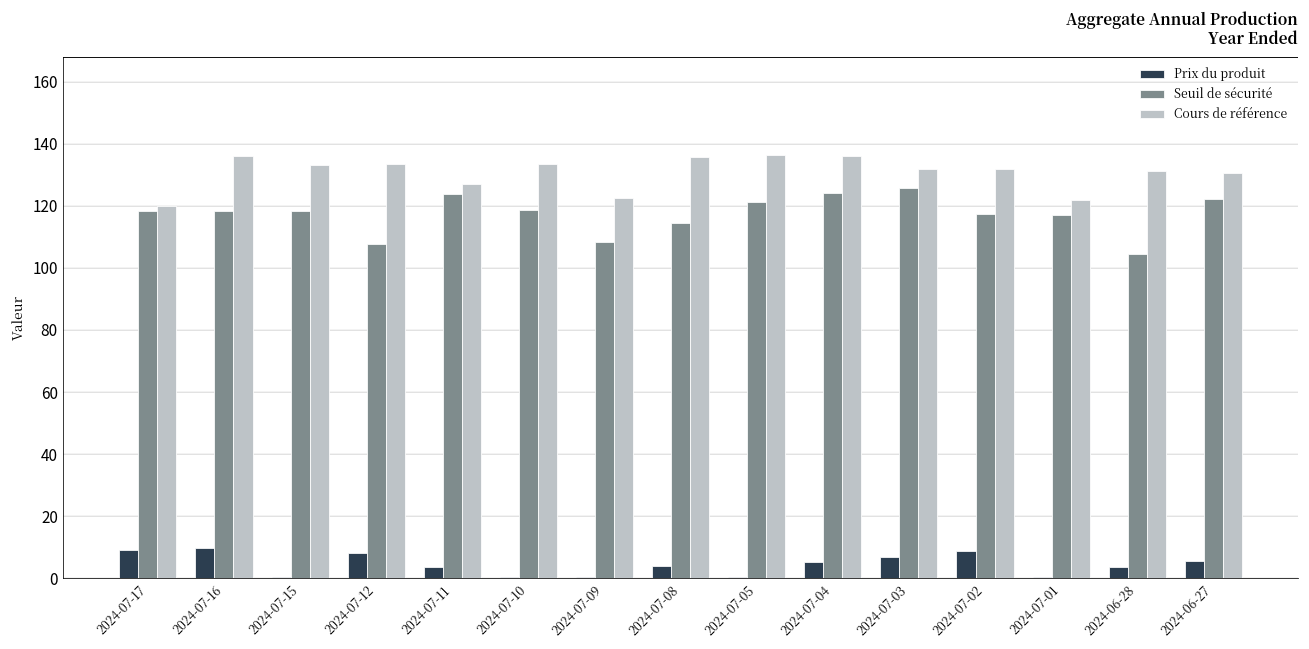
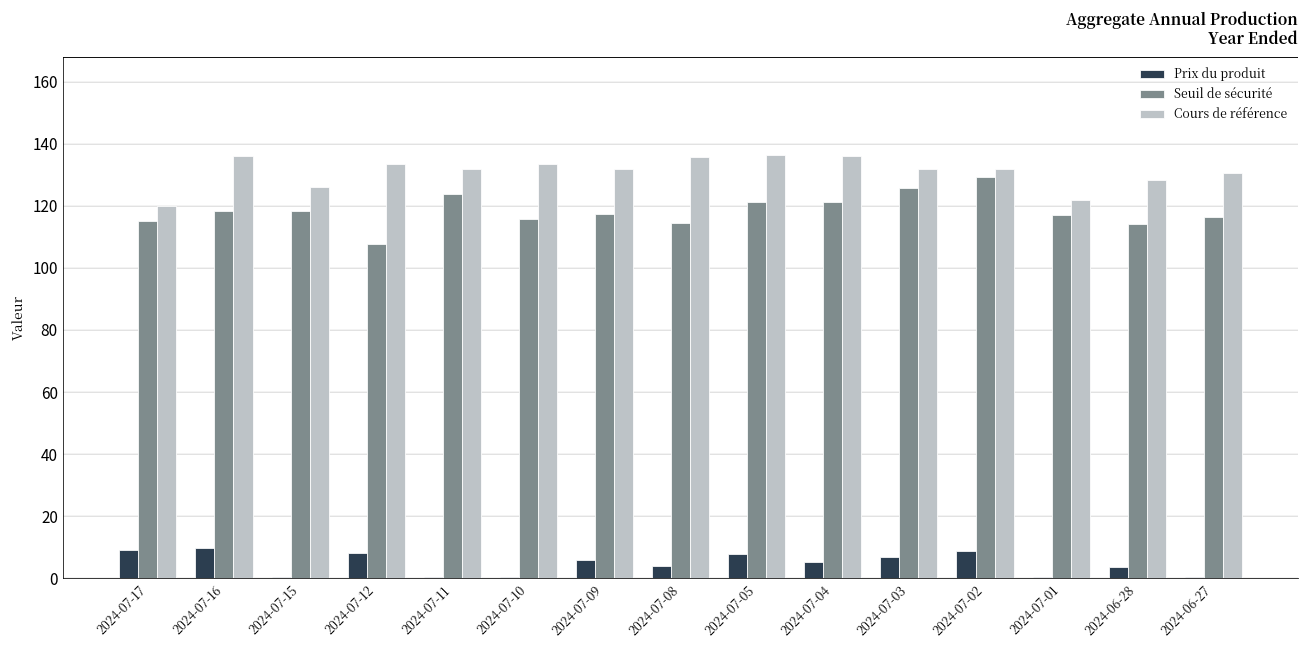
Seuil de sécurité, 2024-07-17: 118 -> 115
Cours de référence, 2024-07-15: 133 -> 126
Prix du produit, 2024-07-11: 4 -> 0
Cours de référence, 2024-07-11: 127 -> 132
Seuil de sécurité, 2024-07-10: 119 -> 116
Prix du produit, 2024-07-09: 0 -> 6
Seuil de sécurité, 2024-07-09: 108 -> 117
Cours de référence, 2024-07-09: 122 -> 132
Prix du produit, 2024-07-05: 0 -> 8
Seuil de sécurité, 2024-07-04: 124 -> 121
Seuil de sécurité, 2024-07-02: 117 -> 129
Seuil de sécurité, 2024-06-28: 104 -> 114
Cours de référence, 2024-06-28: 131 -> 128
Prix du produit, 2024-06-27: 6 -> 0
Seuil de sécurité, 2024-06-27: 122 -> 116
